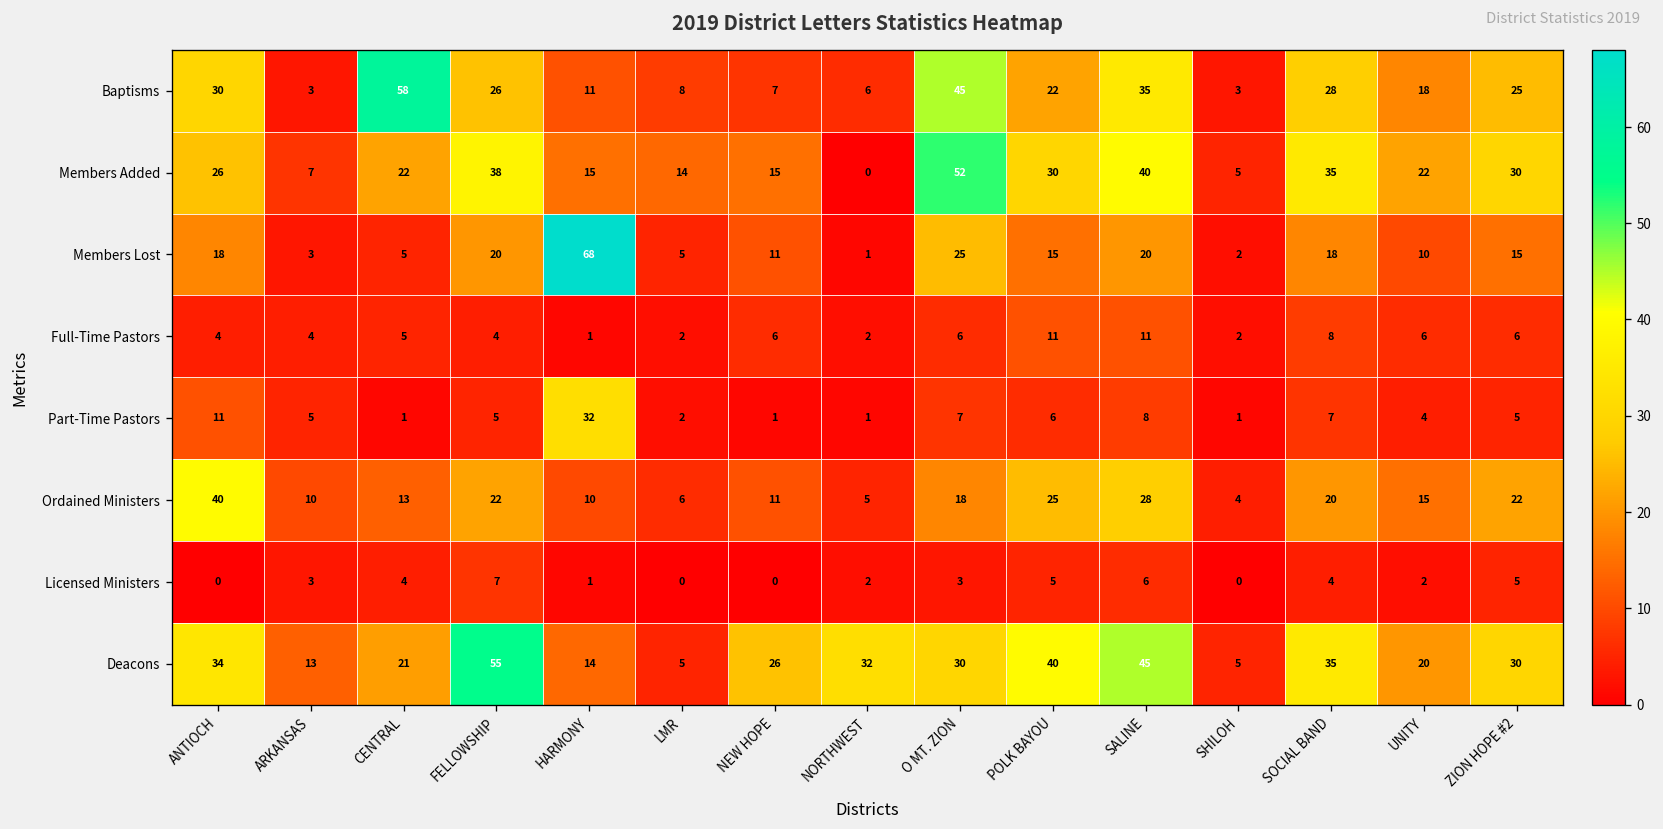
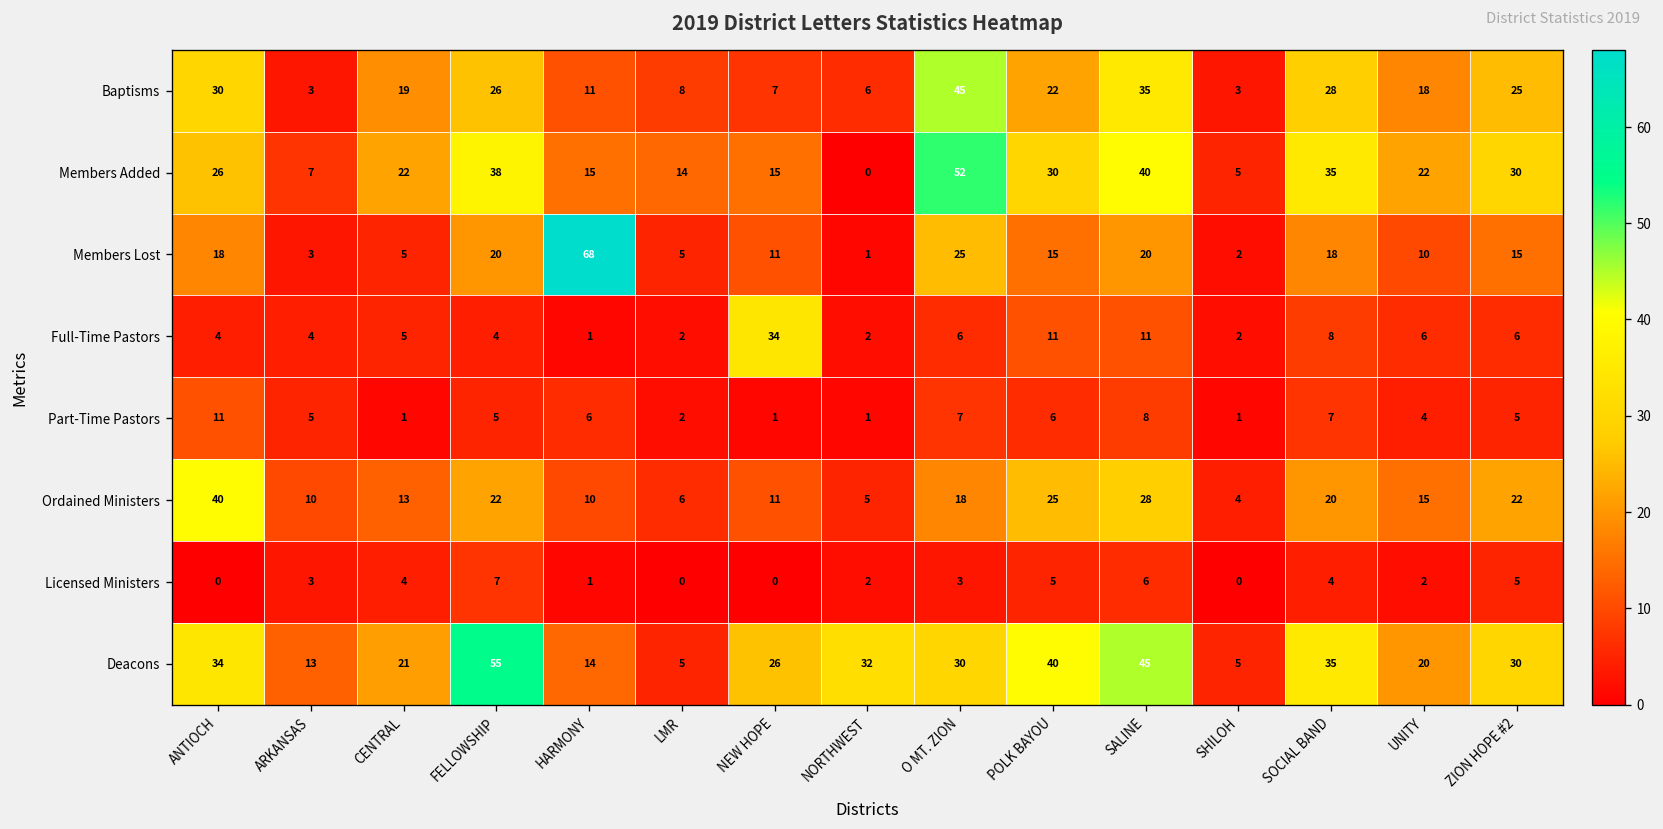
Baptisms, CENTRAL: 58 -> 19
Full-Time Pastors, NEW HOPE: 6 -> 34
Part-Time Pastors, HARMONY: 32 -> 6
